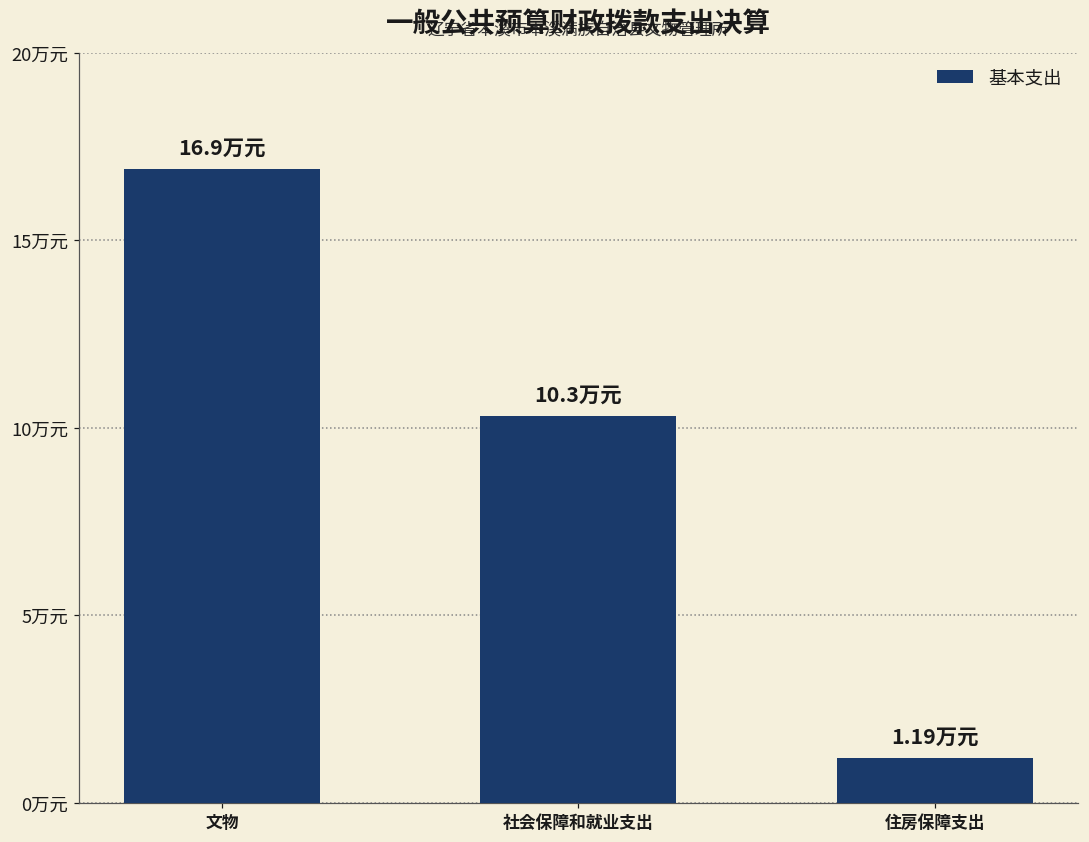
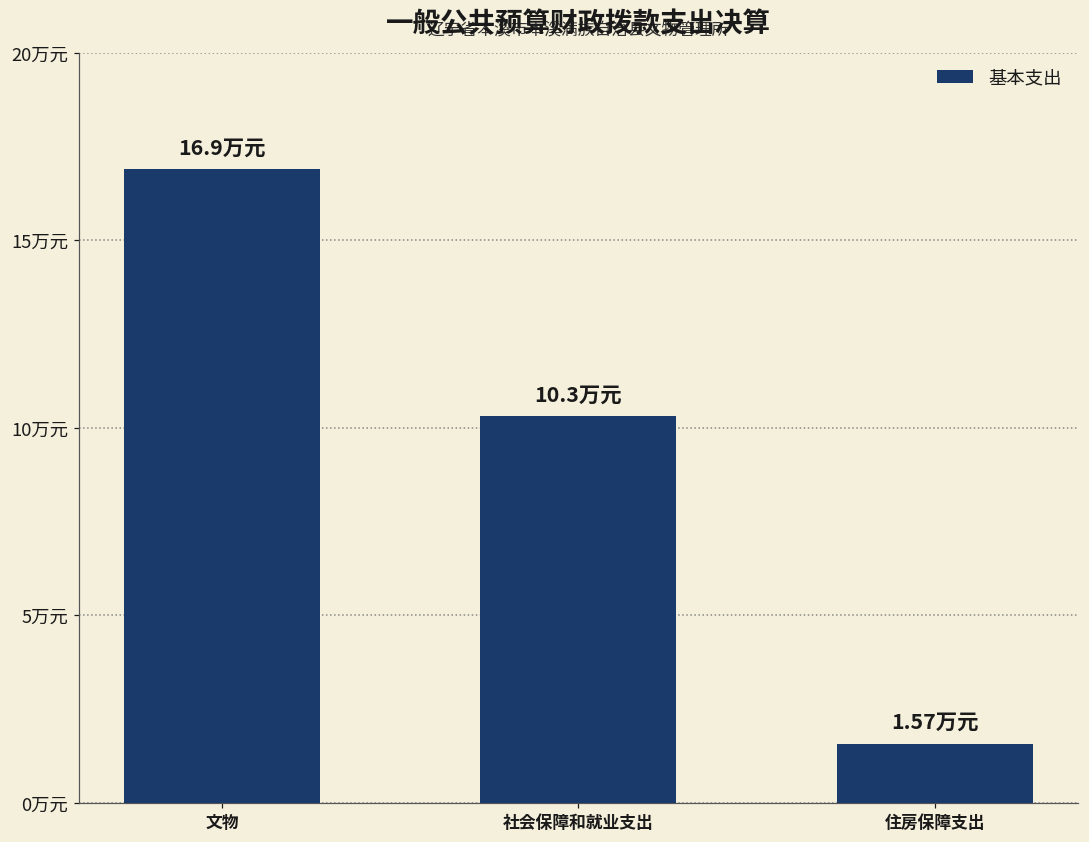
住房保障支出: 1.19 -> 1.57
